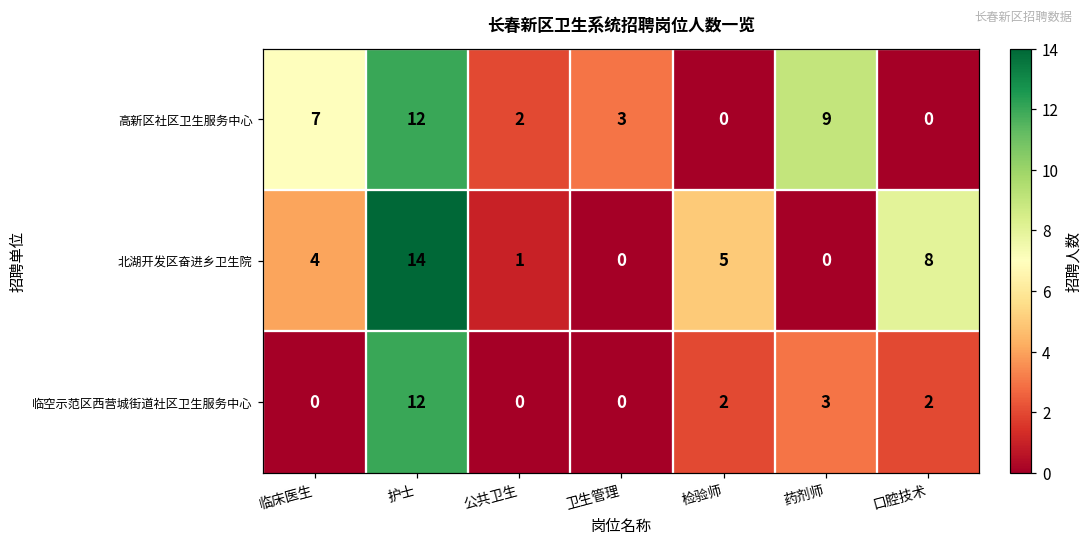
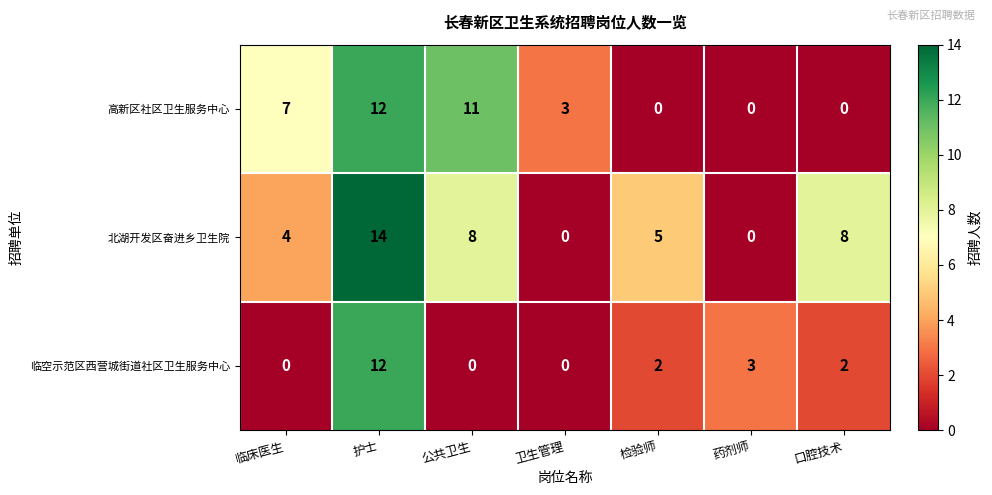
高新区社区卫生服务中心, 公共卫生: 2 -> 11
高新区社区卫生服务中心, 药剂师: 9 -> 0
北湖开发区奋进乡卫生院, 公共卫生: 1 -> 8
